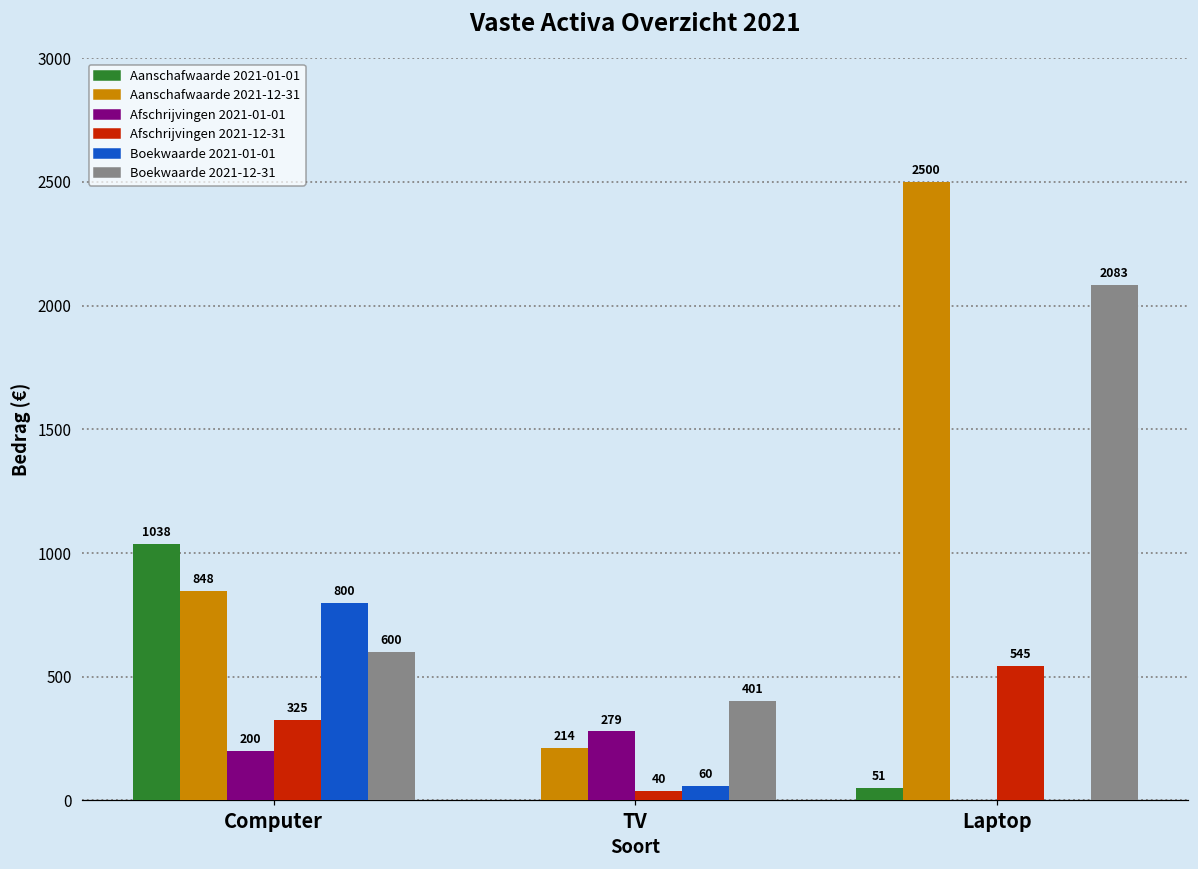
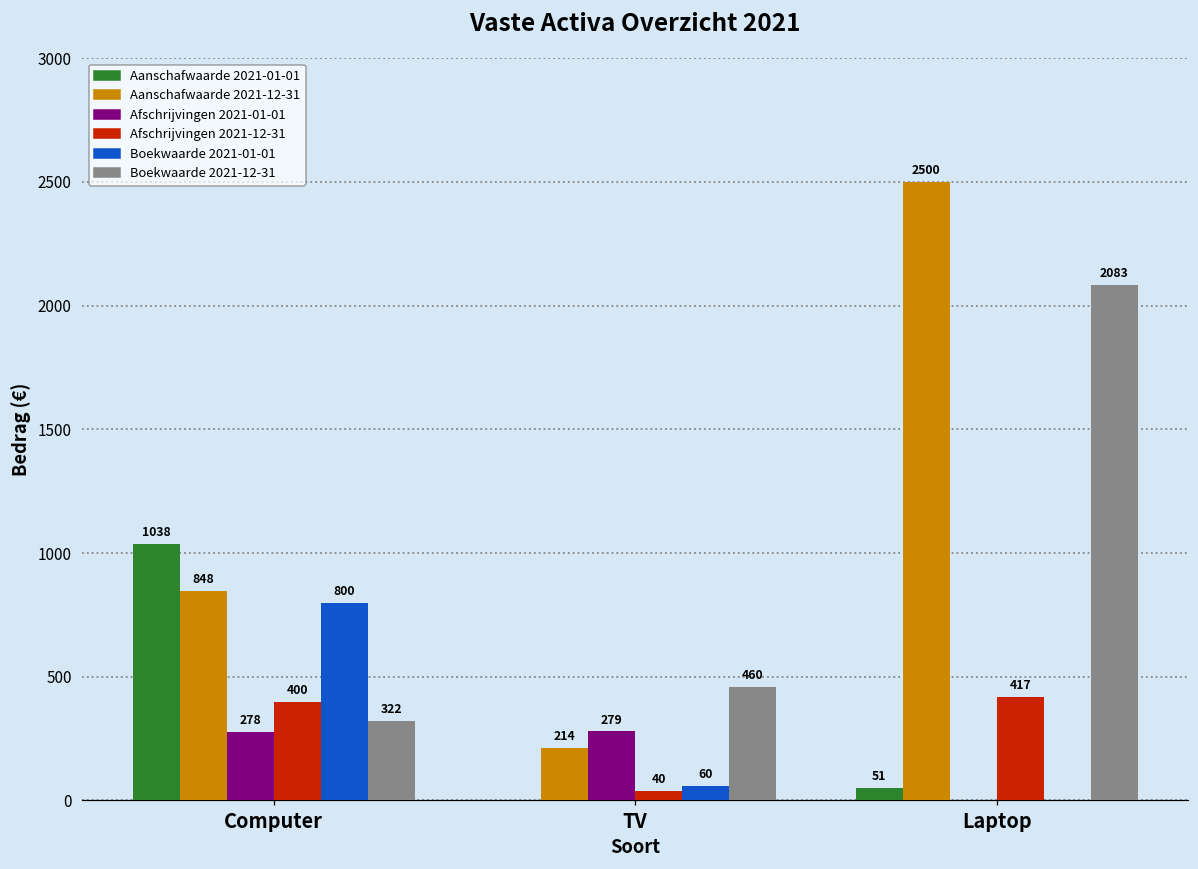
Afschrijvingen 2021-01-01, Computer: 200 -> 278
Afschrijvingen 2021-12-31, Computer: 325 -> 400
Boekwaarde 2021-12-31, Computer: 600 -> 322
Boekwaarde 2021-12-31, TV: 401 -> 460
Afschrijvingen 2021-12-31, Laptop: 545 -> 417
